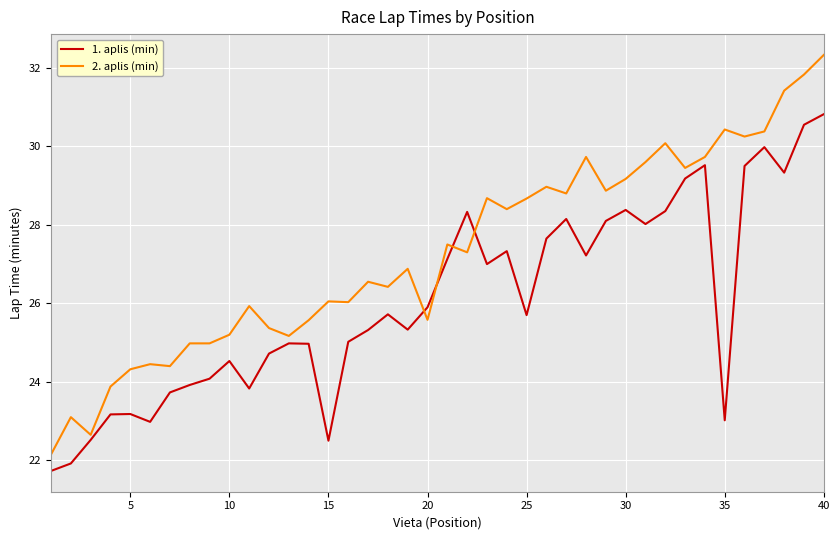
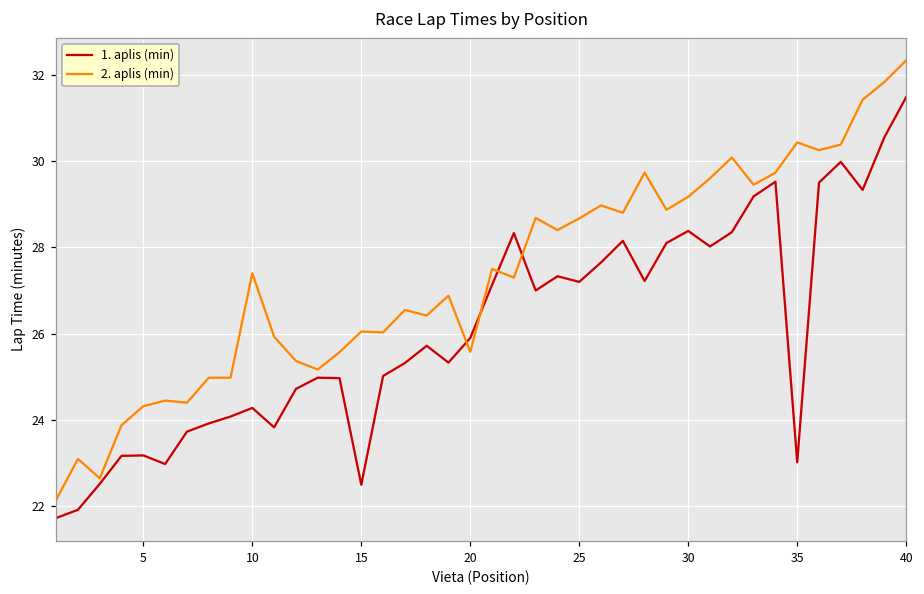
1. aplis (min), 10: 24.5 -> 24.3
2. aplis (min), 10: 25.2 -> 27.4
1. aplis (min), 25: 25.7 -> 27.2
1. aplis (min), 40: 30.8 -> 31.5
